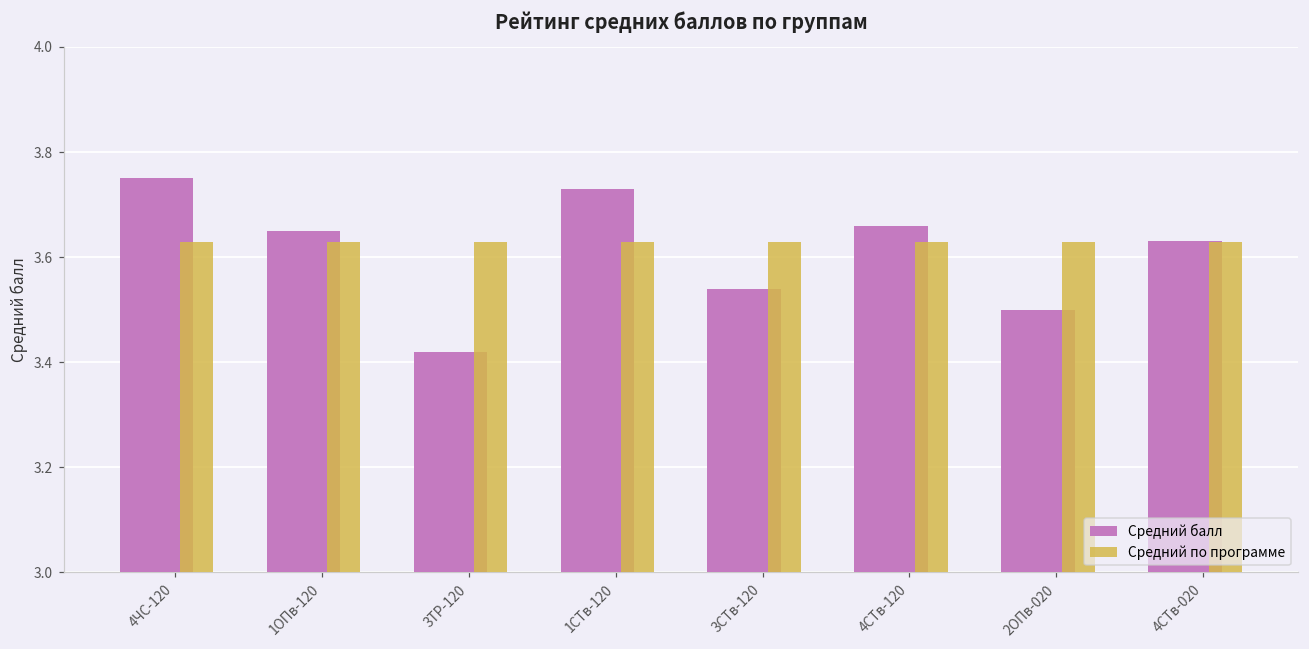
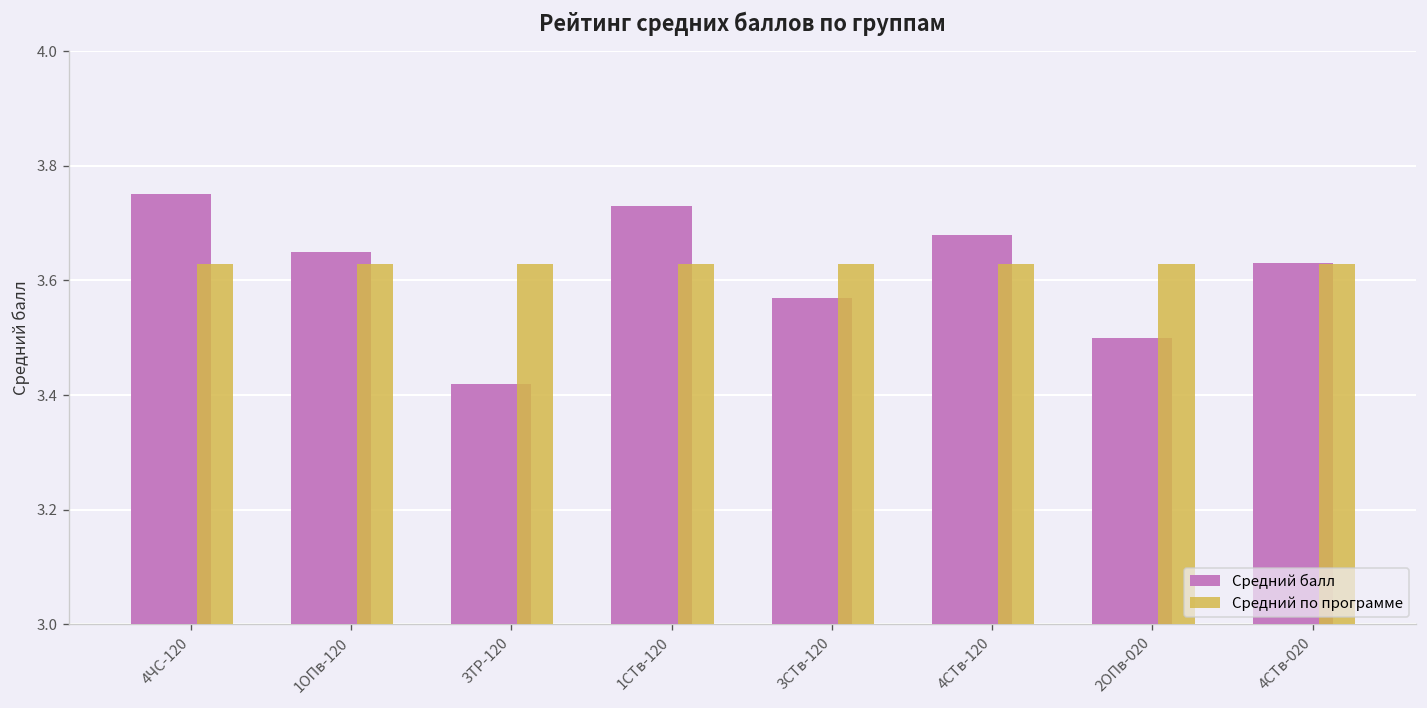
Средний балл, 3СТв-120: 3.54 -> 3.57
Средний балл, 4СТв-120: 3.66 -> 3.68
